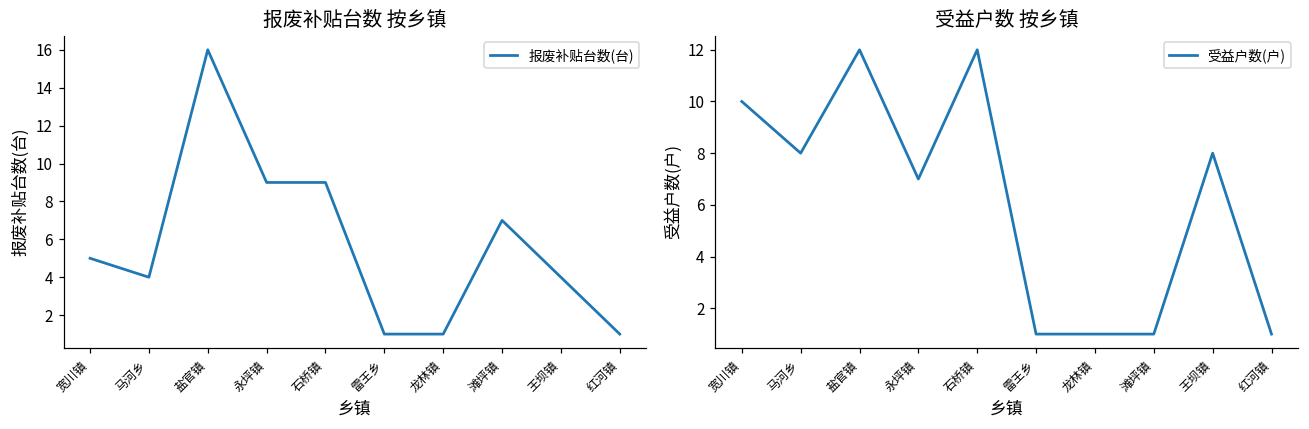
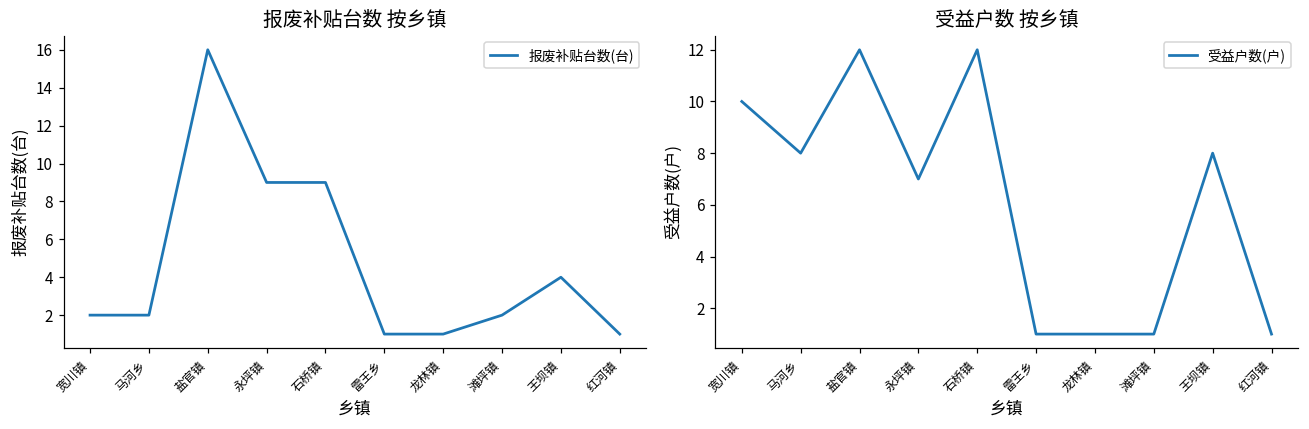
报废补贴台数 按乡镇, 宽川镇: 5 -> 2
报废补贴台数 按乡镇, 马河乡: 4 -> 2
报废补贴台数 按乡镇, 滩坪镇: 7 -> 2
